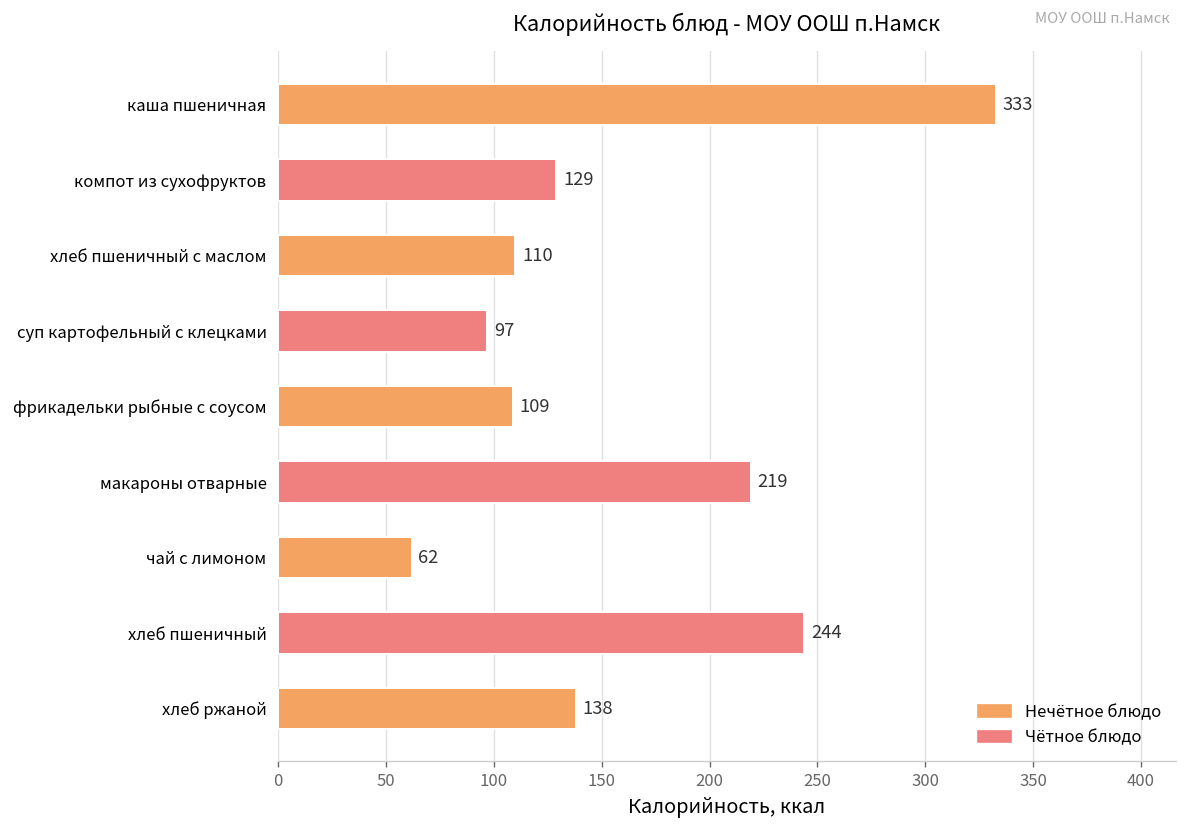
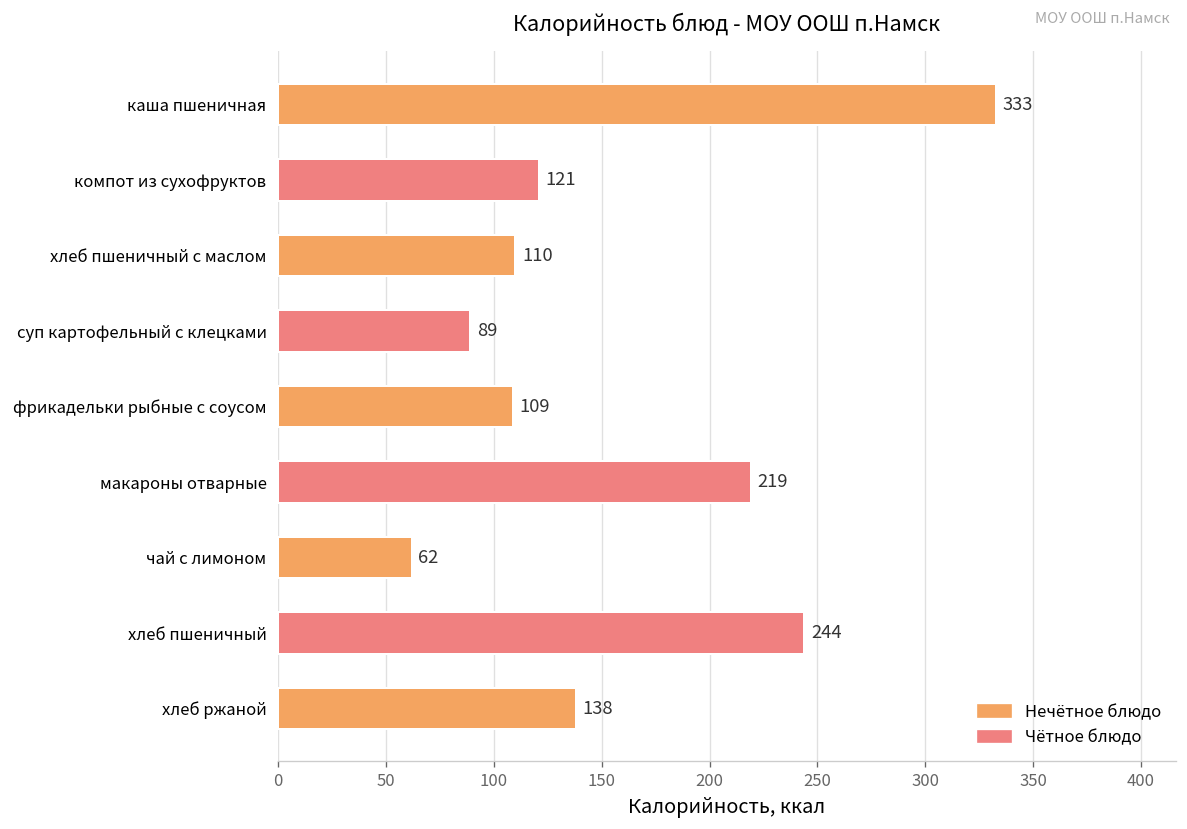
компот из сухофруктов: 129 -> 121
суп картофельный с клецками: 97 -> 89
